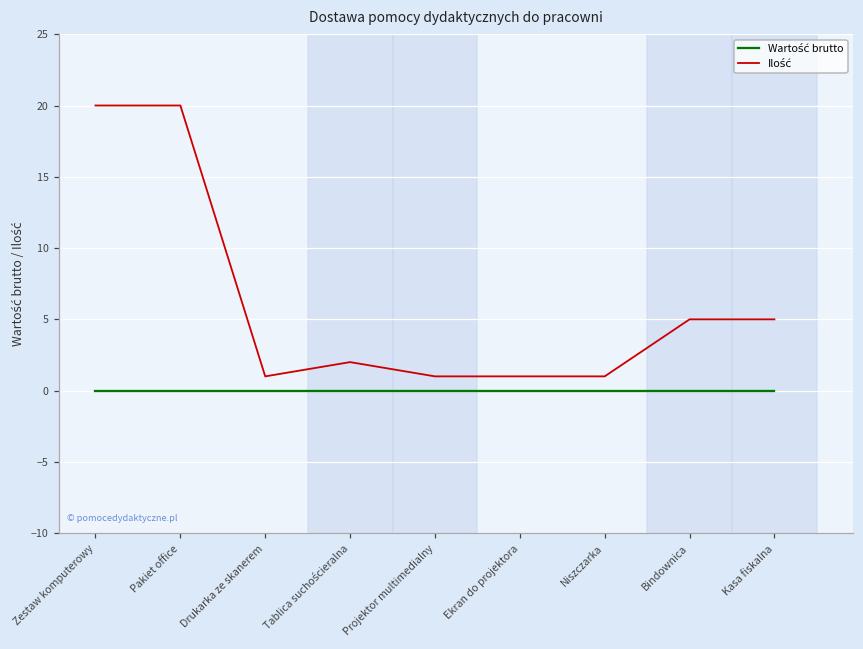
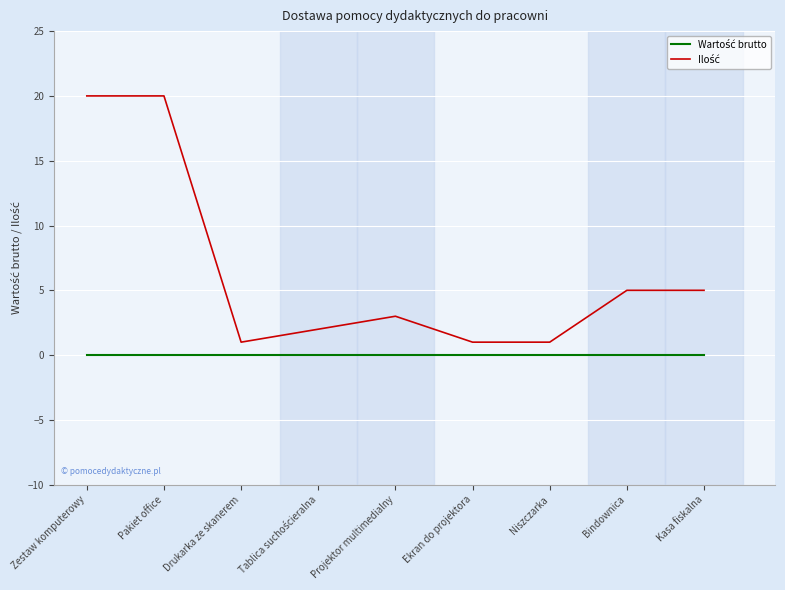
Ilość, Projektor multimedialny: 1 -> 3
